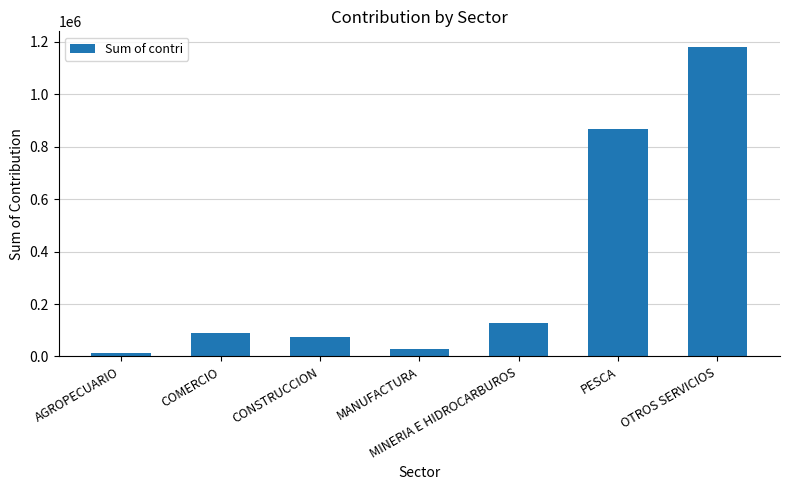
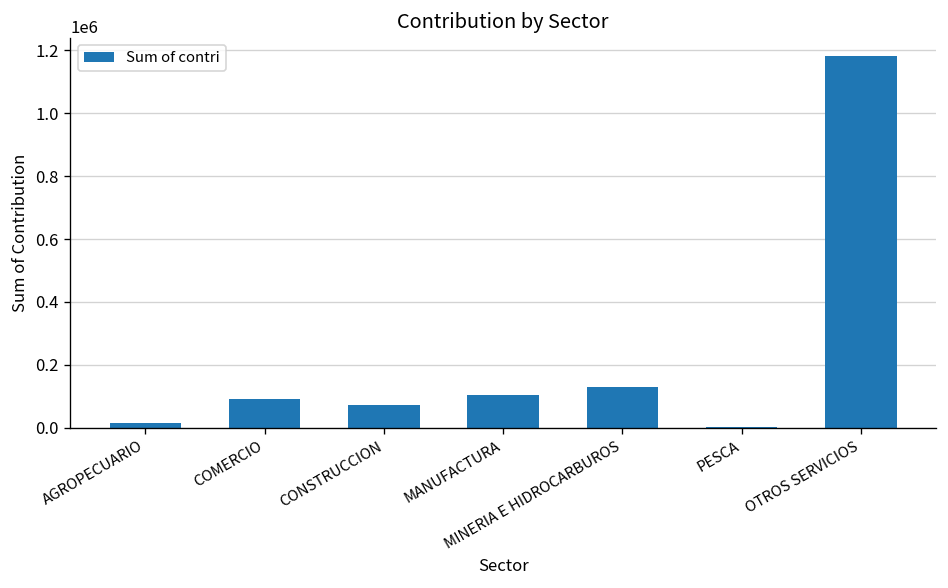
MANUFACTURA: 30000 -> 100000
PESCA: 870000 -> 0
